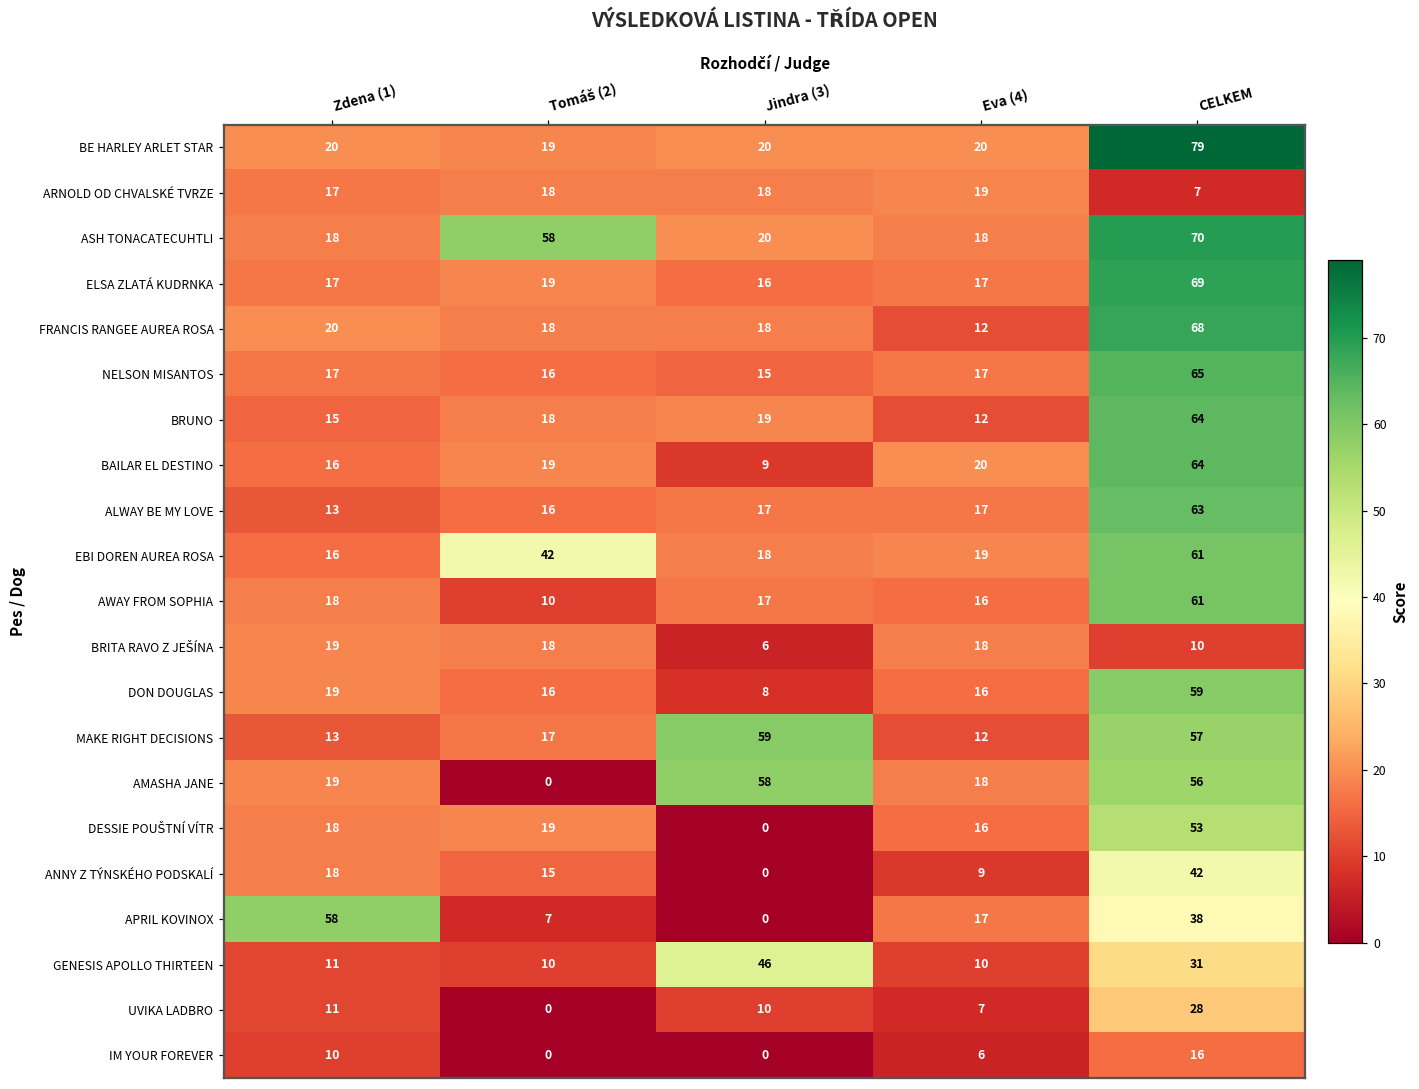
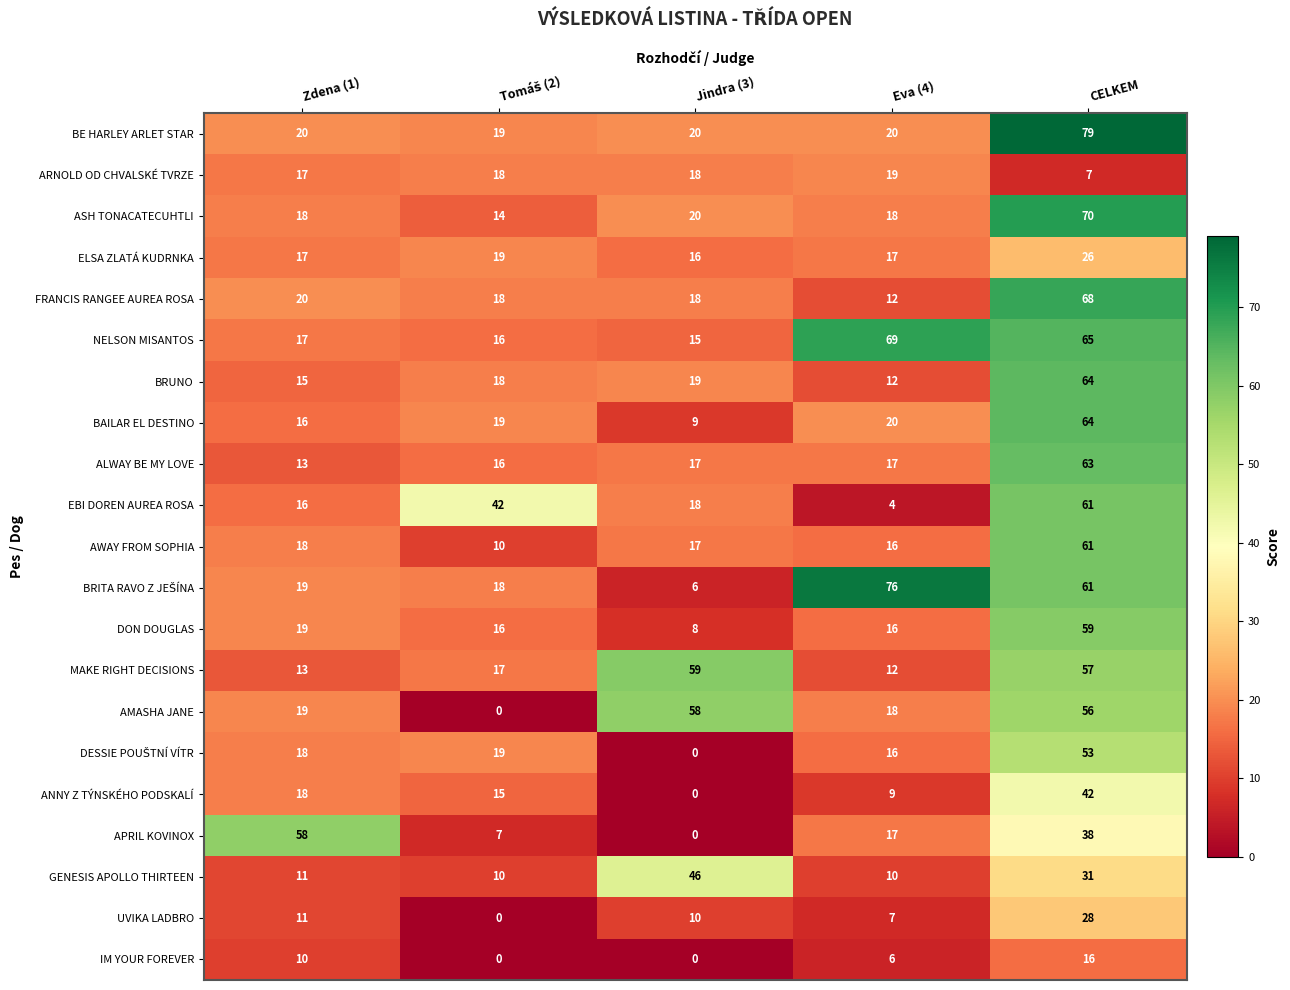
ASH TONACATECUHTLI, Tomáš (2): 58 -> 14
ELSA ZLATÁ KUDRNKA, CELKEM: 69 -> 26
NELSON MISANTOS, Eva (4): 17 -> 69
EBI DOREN AUREA ROSA, Eva (4): 19 -> 4
BRITA RAVO Z JEŠÍNA, Eva (4): 18 -> 76
BRITA RAVO Z JEŠÍNA, CELKEM: 10 -> 61
